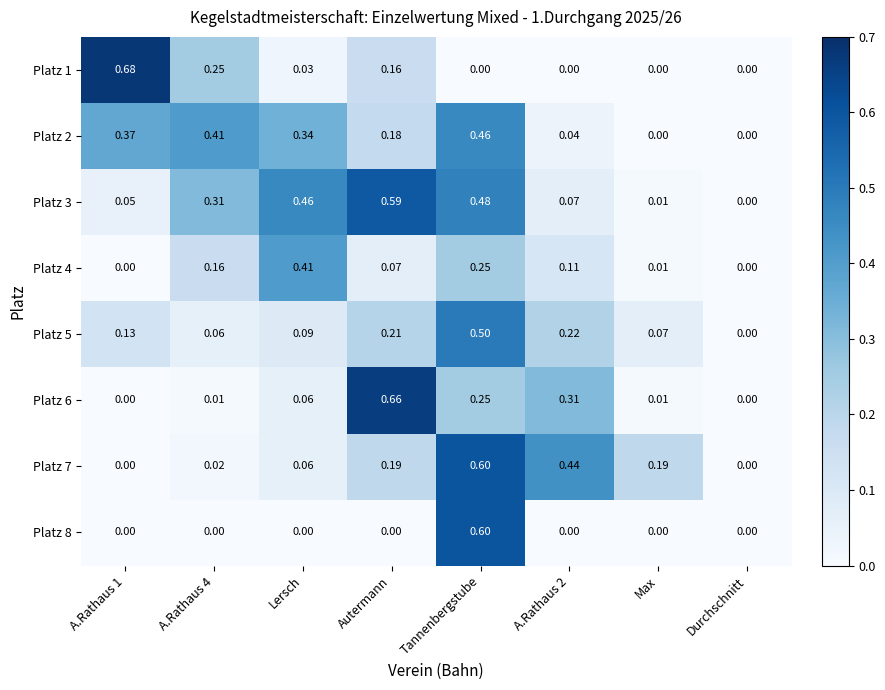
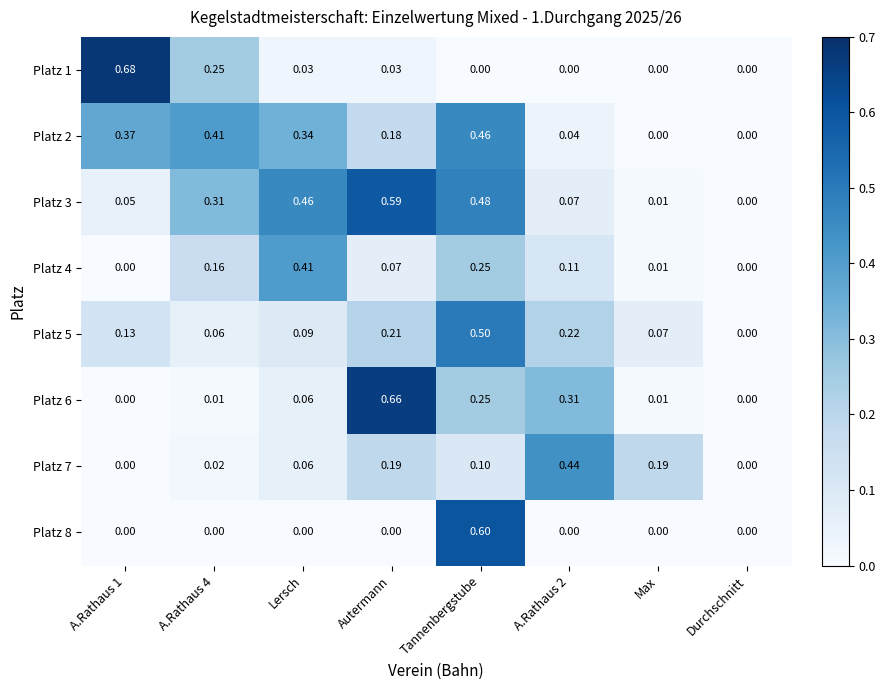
Platz 1, Autermann: 0.16 -> 0.03
Platz 7, Tannenbergstube: 0.60 -> 0.10
